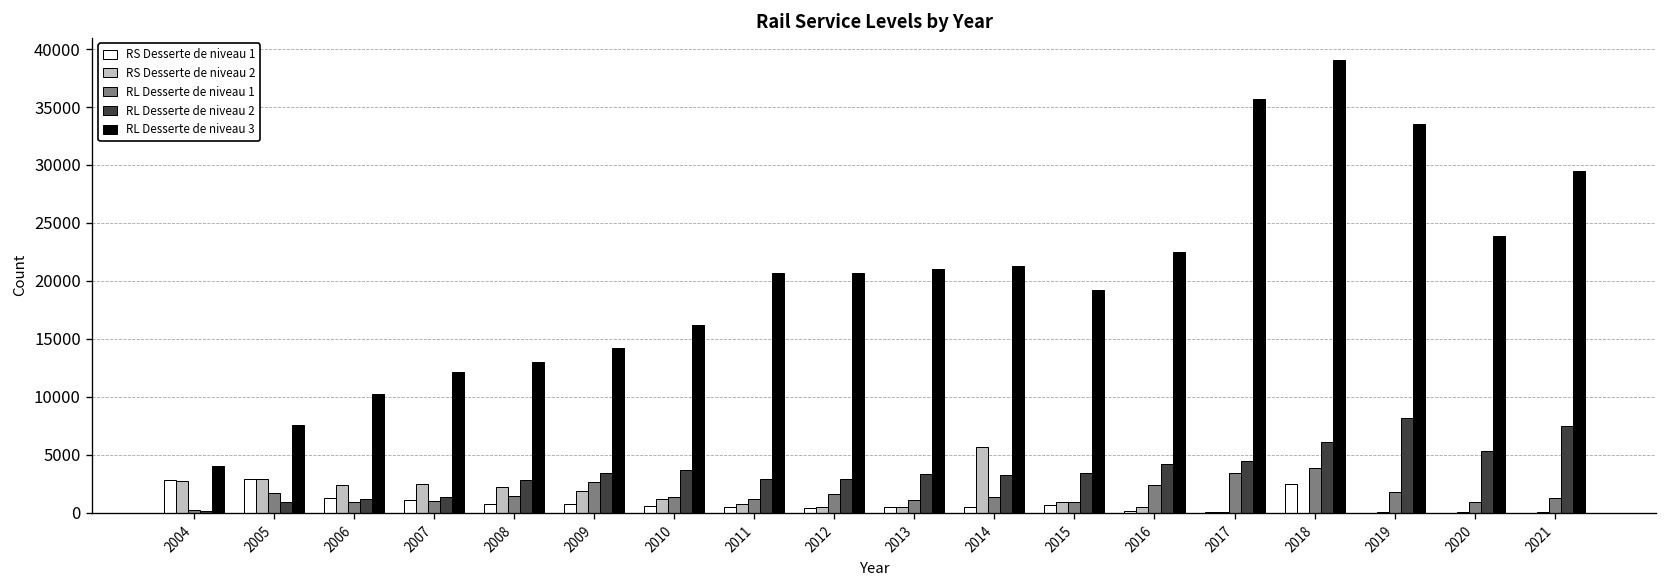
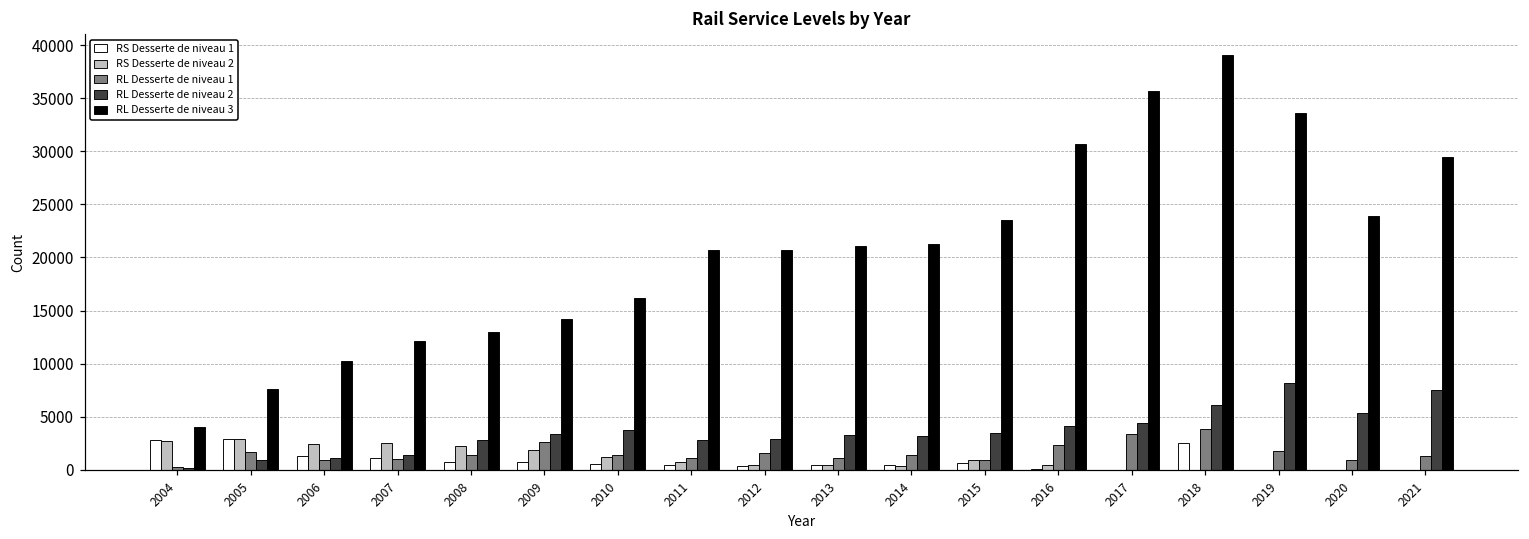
RS Desserte de niveau 2, 2014: 6000 -> 0
RL Desserte de niveau 3, 2015: 19000 -> 24000
RL Desserte de niveau 3, 2016: 23000 -> 31000
